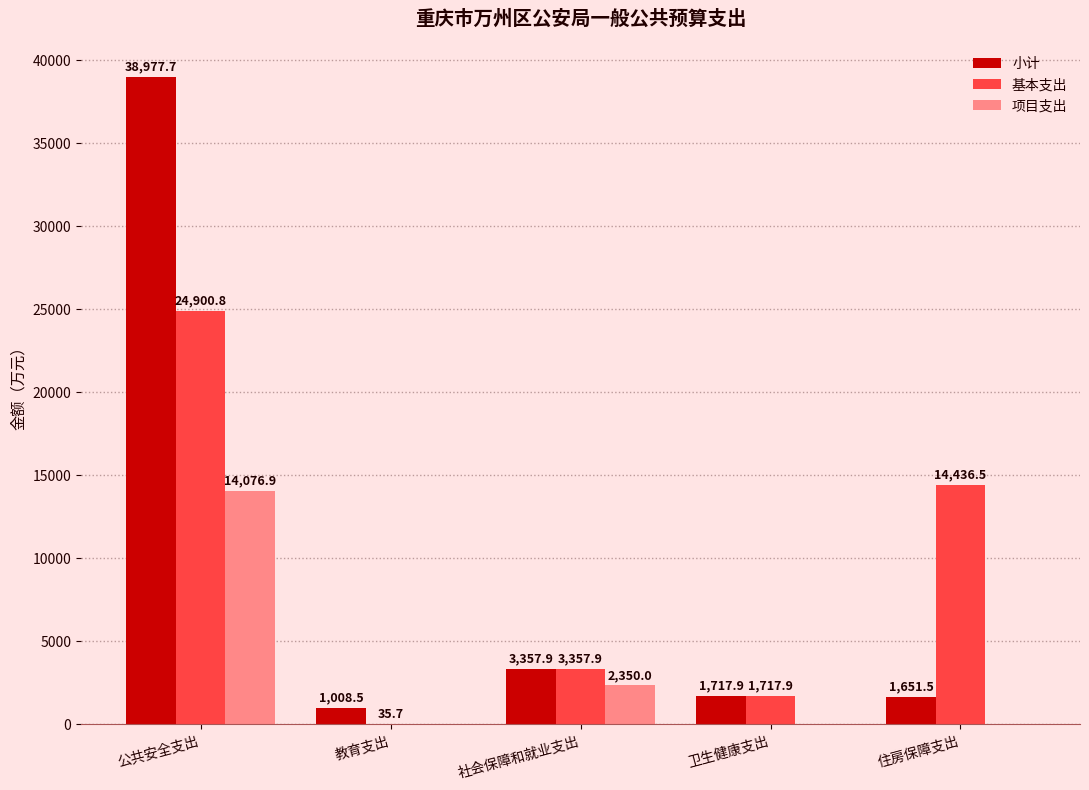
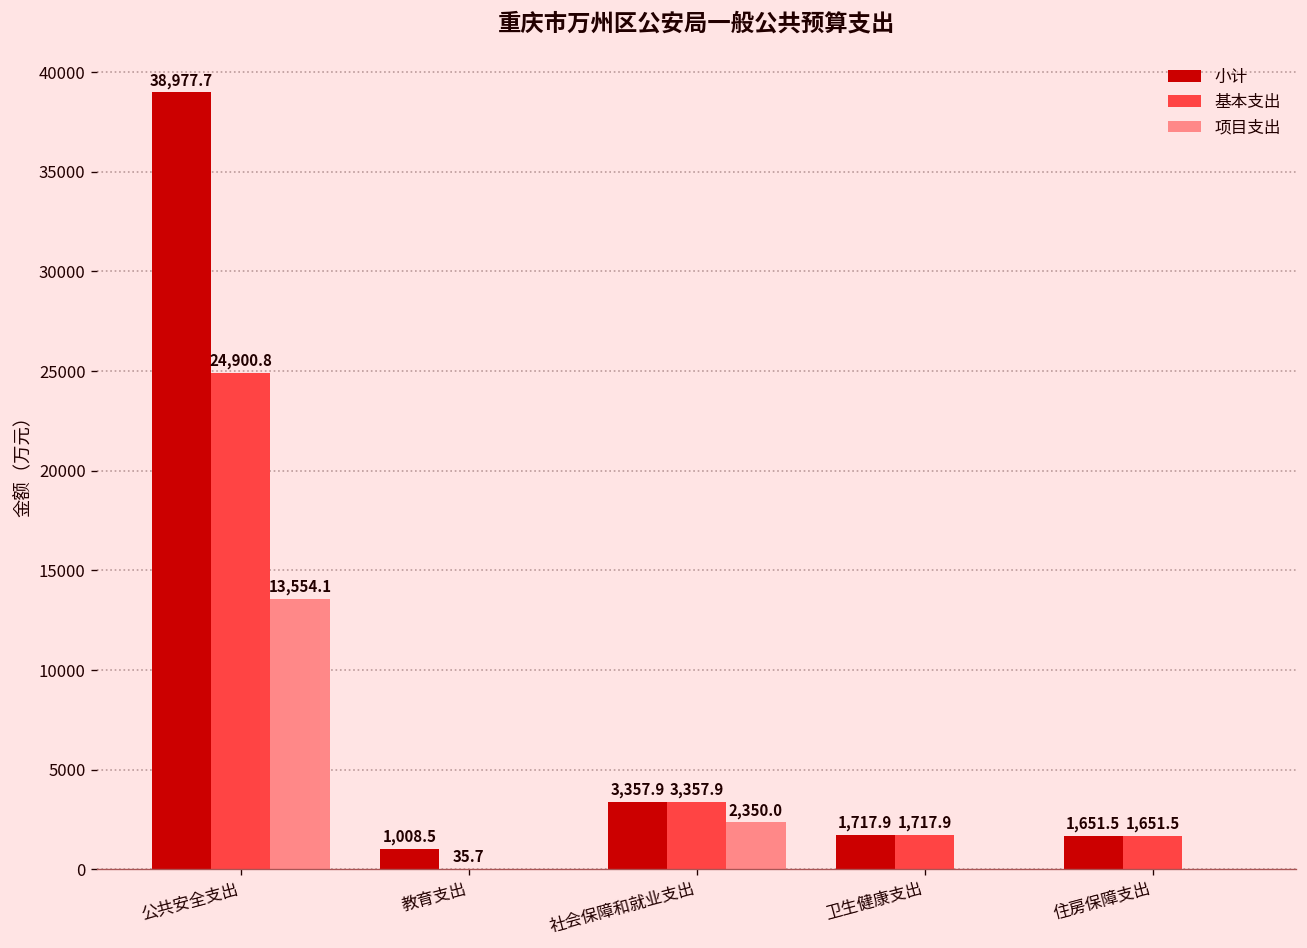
项目支出, 公共安全支出: 14,076.9 -> 13,554.1
基本支出, 住房保障支出: 14,436.5 -> 1,651.5
